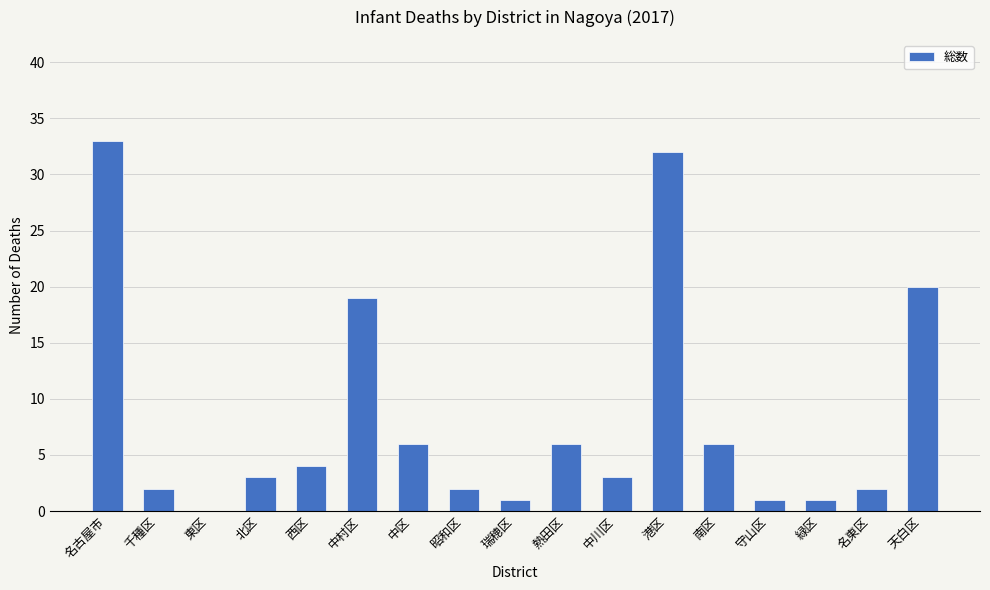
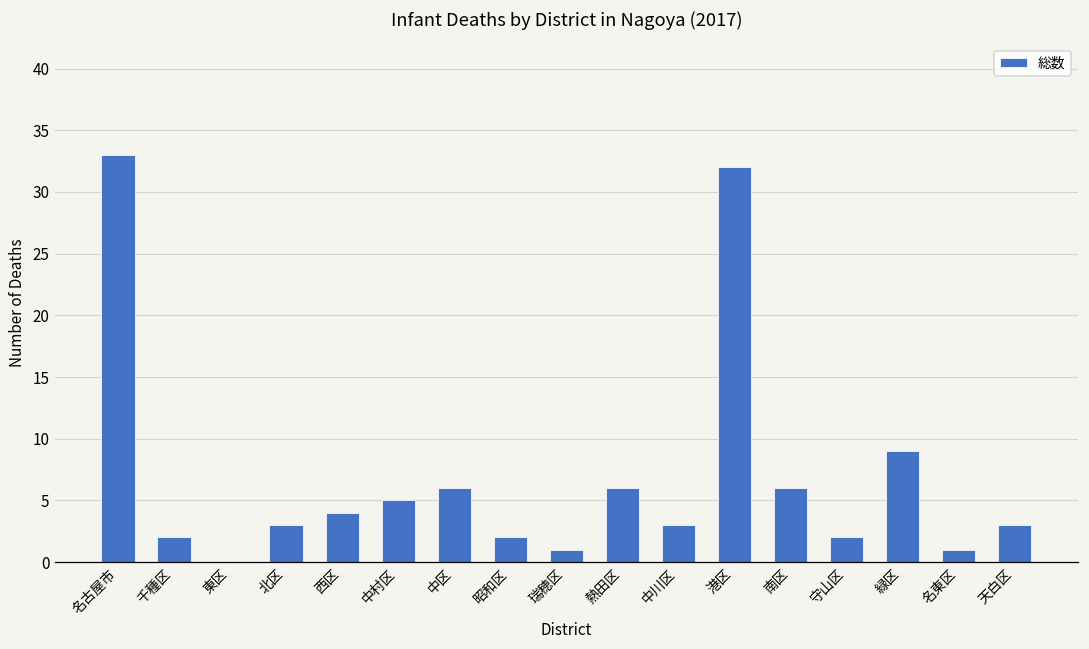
中村区: 19 -> 5
守山区: 1 -> 2
緑区: 1 -> 9
名東区: 2 -> 1
天白区: 20 -> 3
